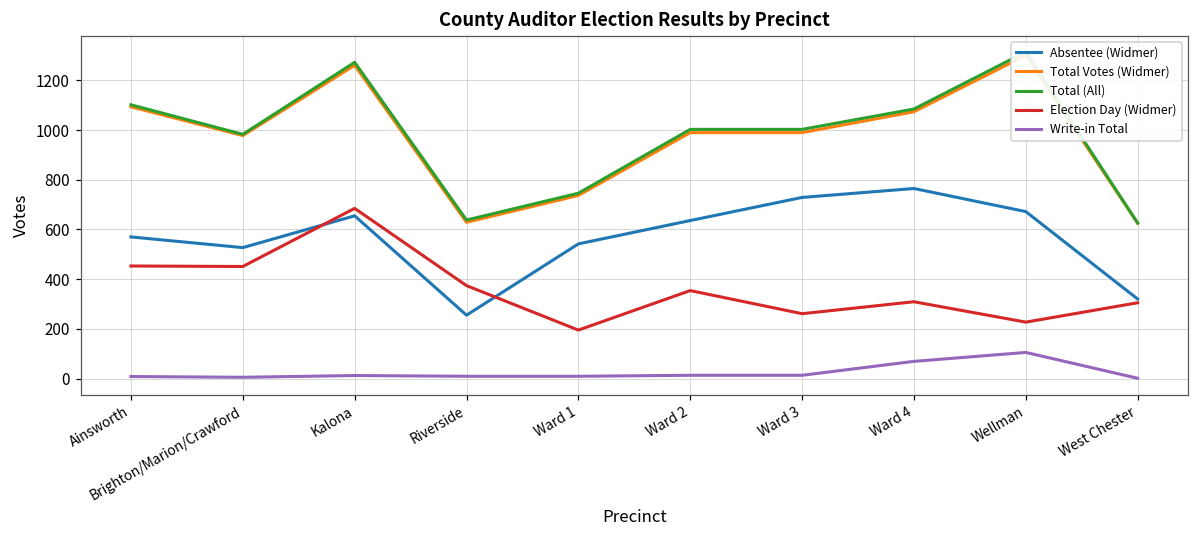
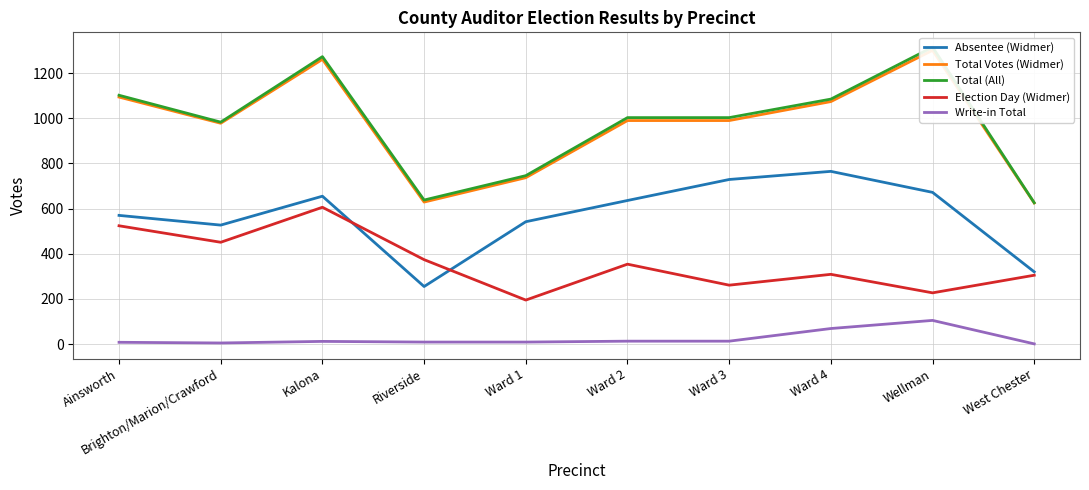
Election Day (Widmer), Ainsworth: 450 -> 520
Election Day (Widmer), Kalona: 690 -> 610
